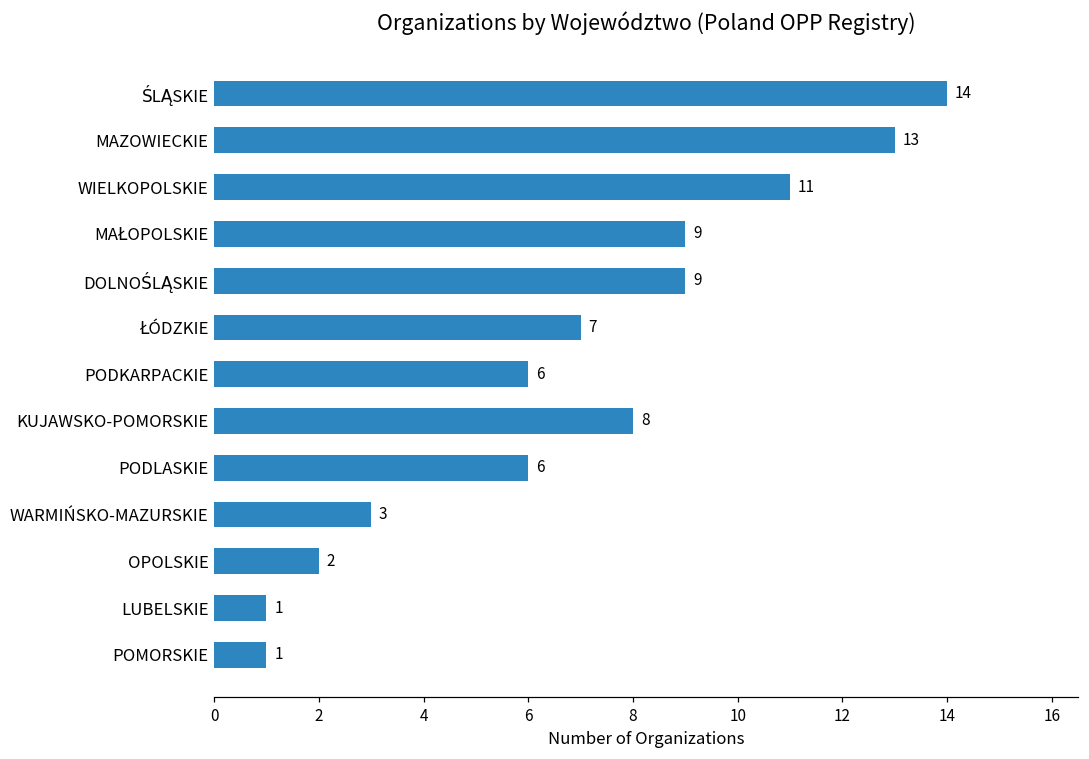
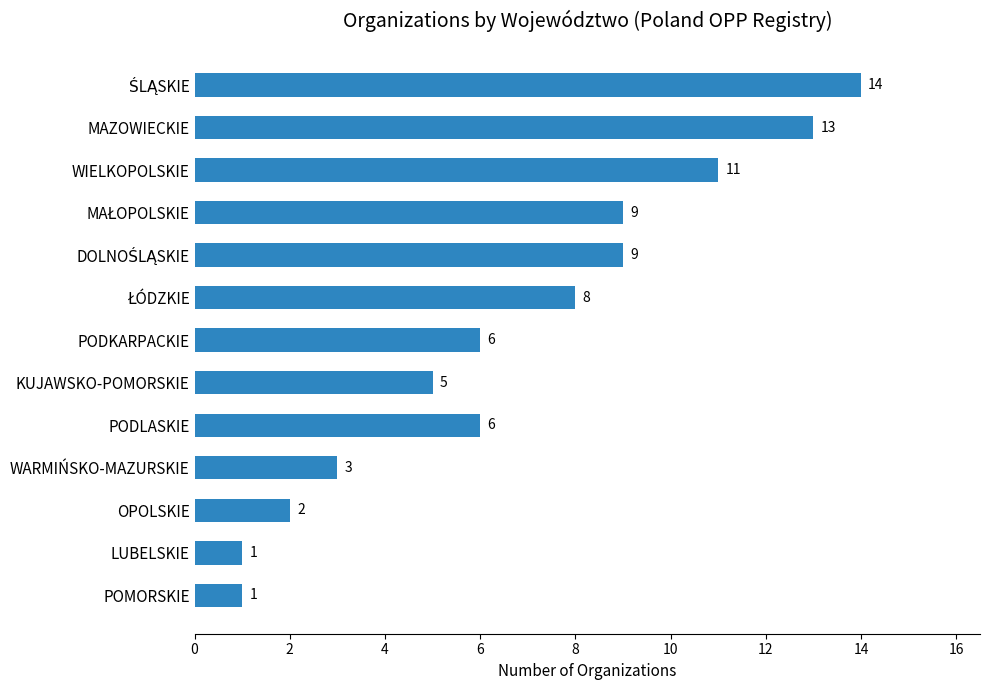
ŁÓDZKIE: 7 -> 8
KUJAWSKO-POMORSKIE: 8 -> 5
